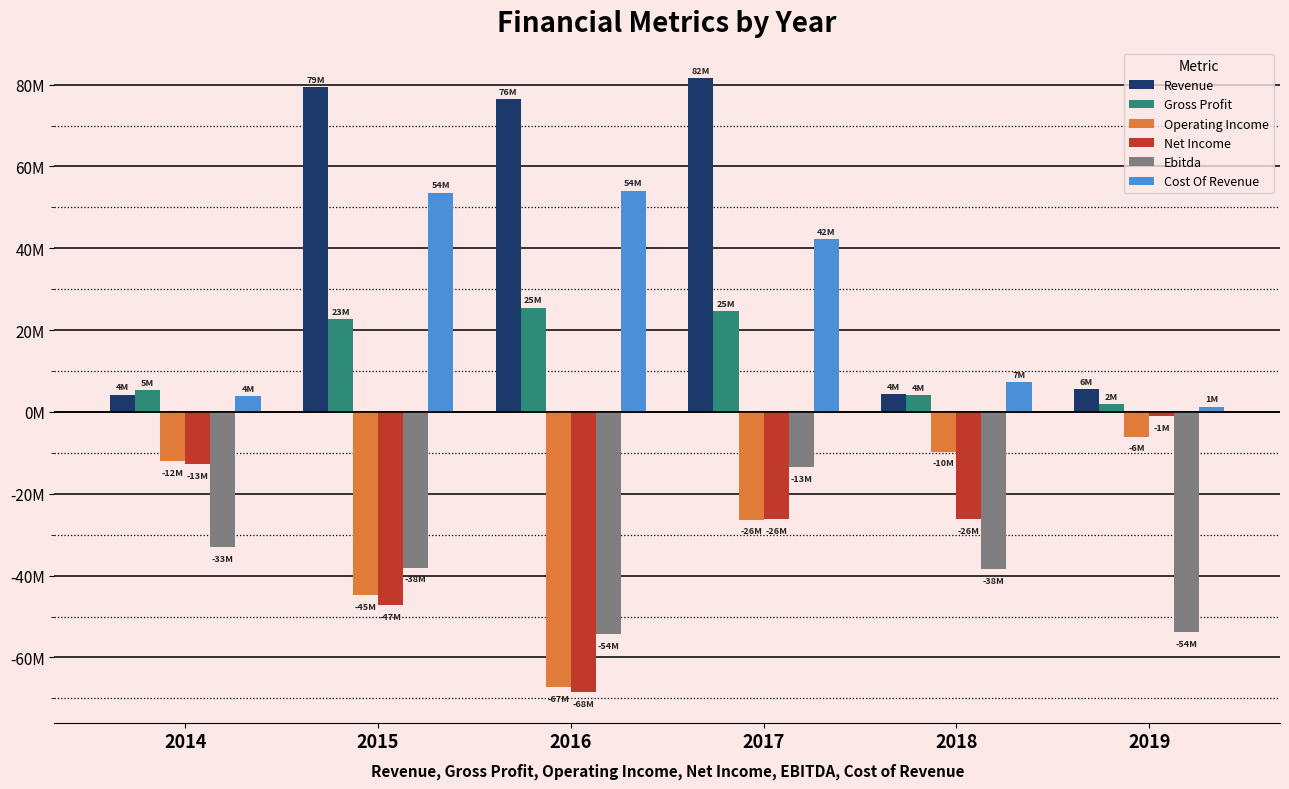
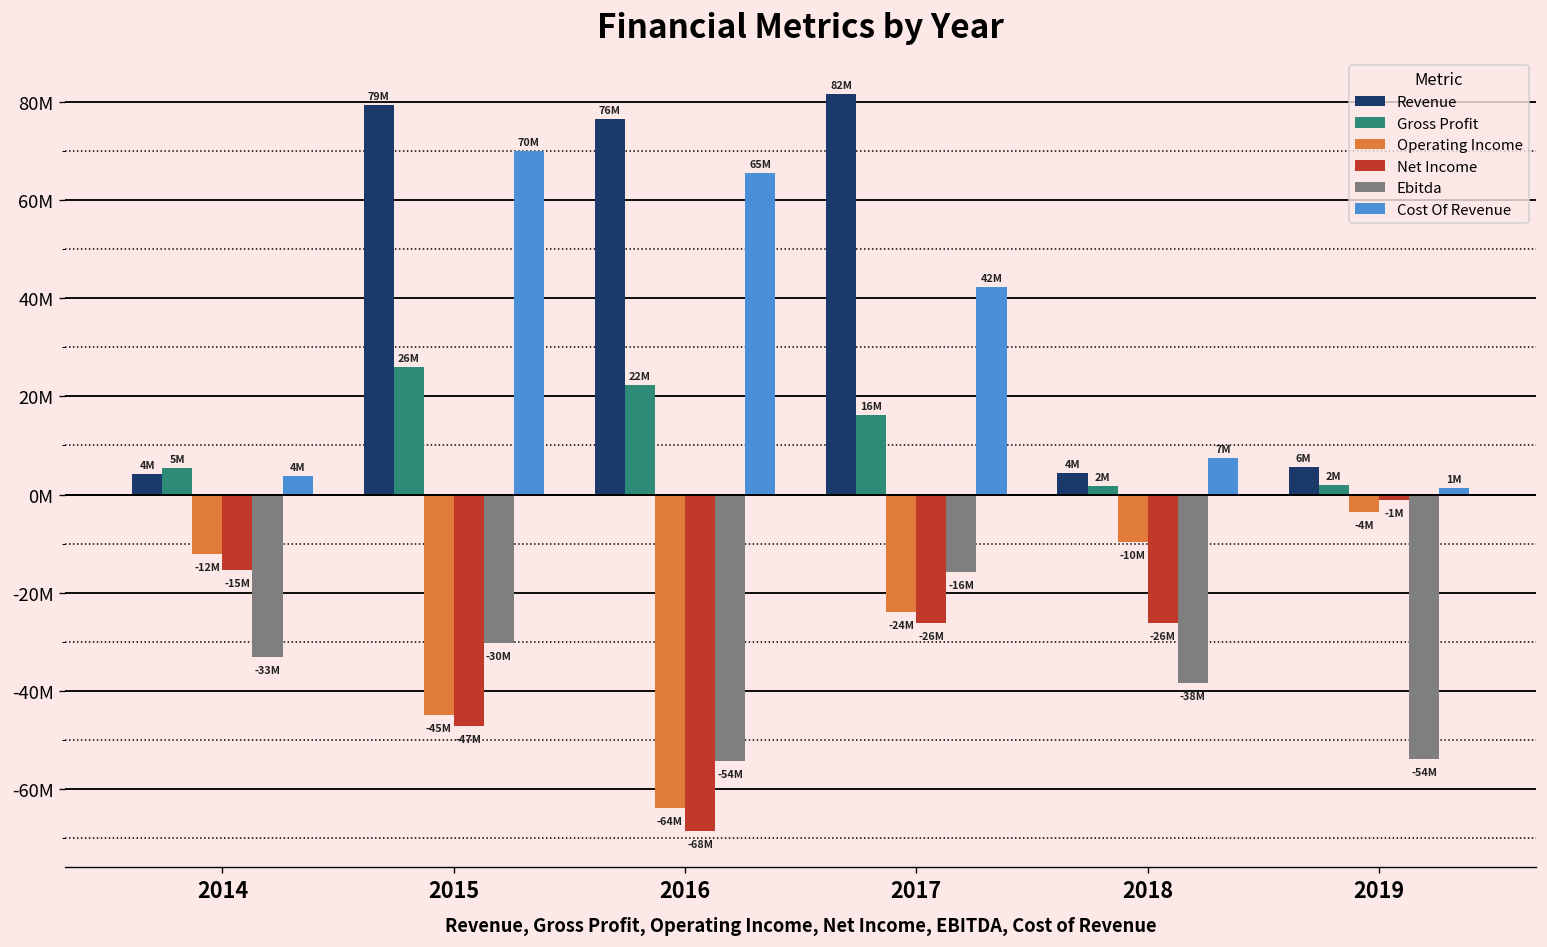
Net Income, 2014: -13M -> -15M
Gross Profit, 2015: 23M -> 26M
Ebitda, 2015: -38M -> -30M
Cost Of Revenue, 2015: 54M -> 70M
Gross Profit, 2016: 25M -> 22M
Operating Income, 2016: -67M -> -64M
Cost Of Revenue, 2016: 54M -> 65M
Gross Profit, 2017: 25M -> 16M
Operating Income, 2017: -26M -> -24M
Ebitda, 2017: -13M -> -16M
Gross Profit, 2018: 4M -> 2M
Operating Income, 2019: -6M -> -4M
